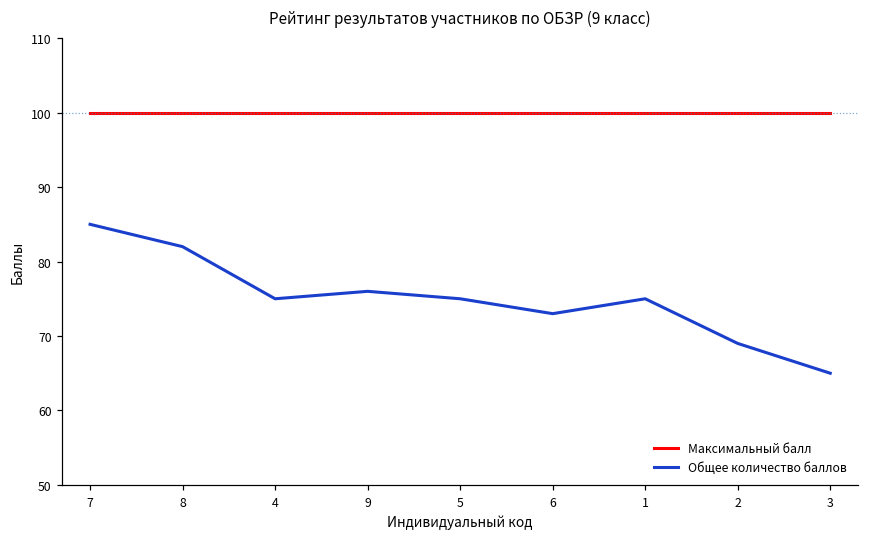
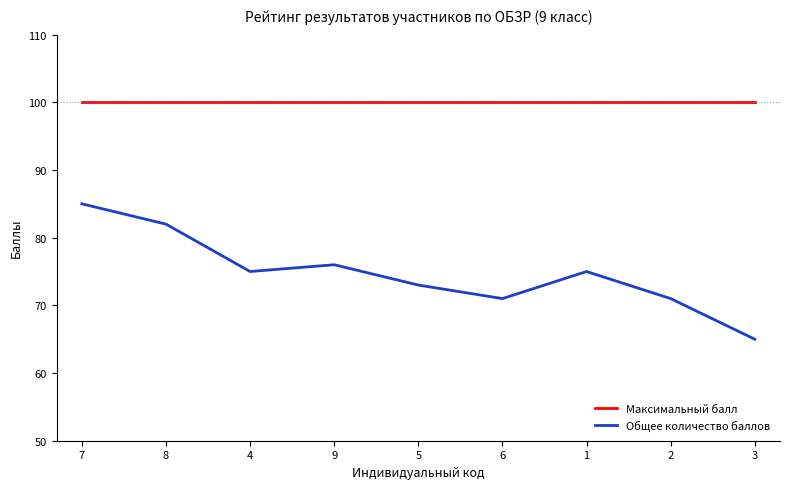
Общее количество баллов, 5: 75 -> 73
Общее количество баллов, 6: 73 -> 71
Общее количество баллов, 2: 69 -> 71
